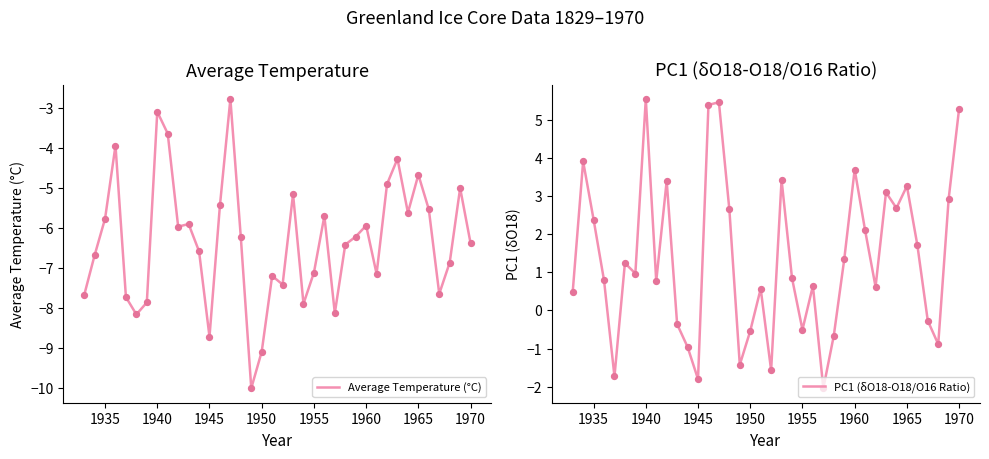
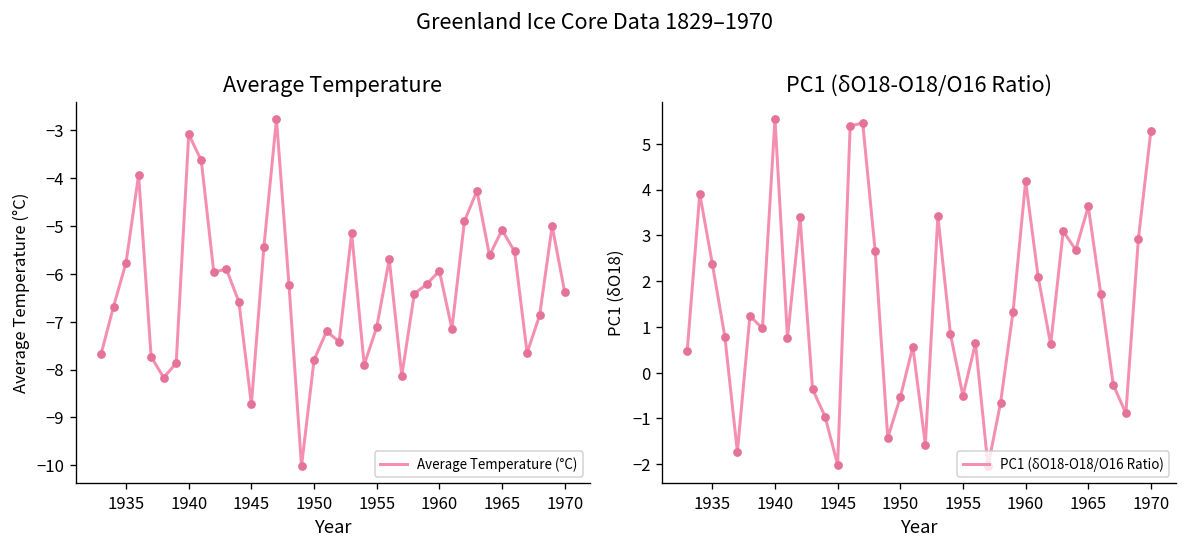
Average Temperature, 1950: -9.1 -> -7.8
Average Temperature, 1965: -4.7 -> -5.1
PC1 (δO18-O18/O16 Ratio), 1945: -1.8 -> -2.0
PC1 (δO18-O18/O16 Ratio), 1960: 3.7 -> 4.2
PC1 (δO18-O18/O16 Ratio), 1965: 3.3 -> 3.6
